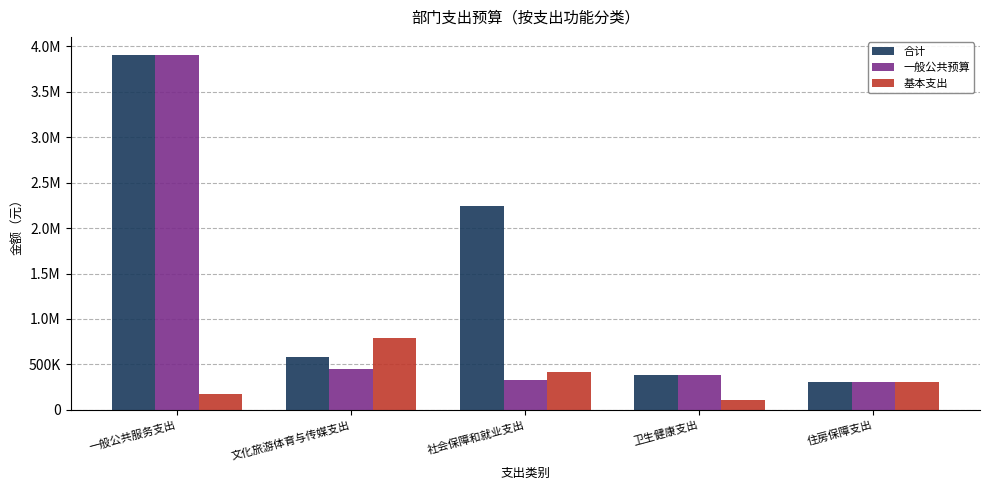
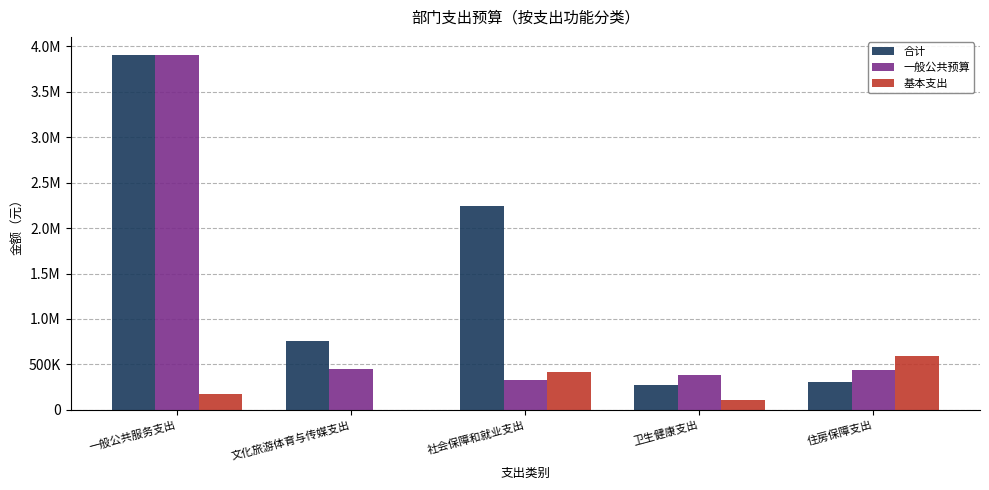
合计, 文化旅游体育与传媒支出: 600000 -> 800000
基本支出, 文化旅游体育与传媒支出: 800000 -> 0
合计, 卫生健康支出: 400000 -> 300000
一般公共预算, 住房保障支出: 300000 -> 400000
基本支出, 住房保障支出: 300000 -> 600000
